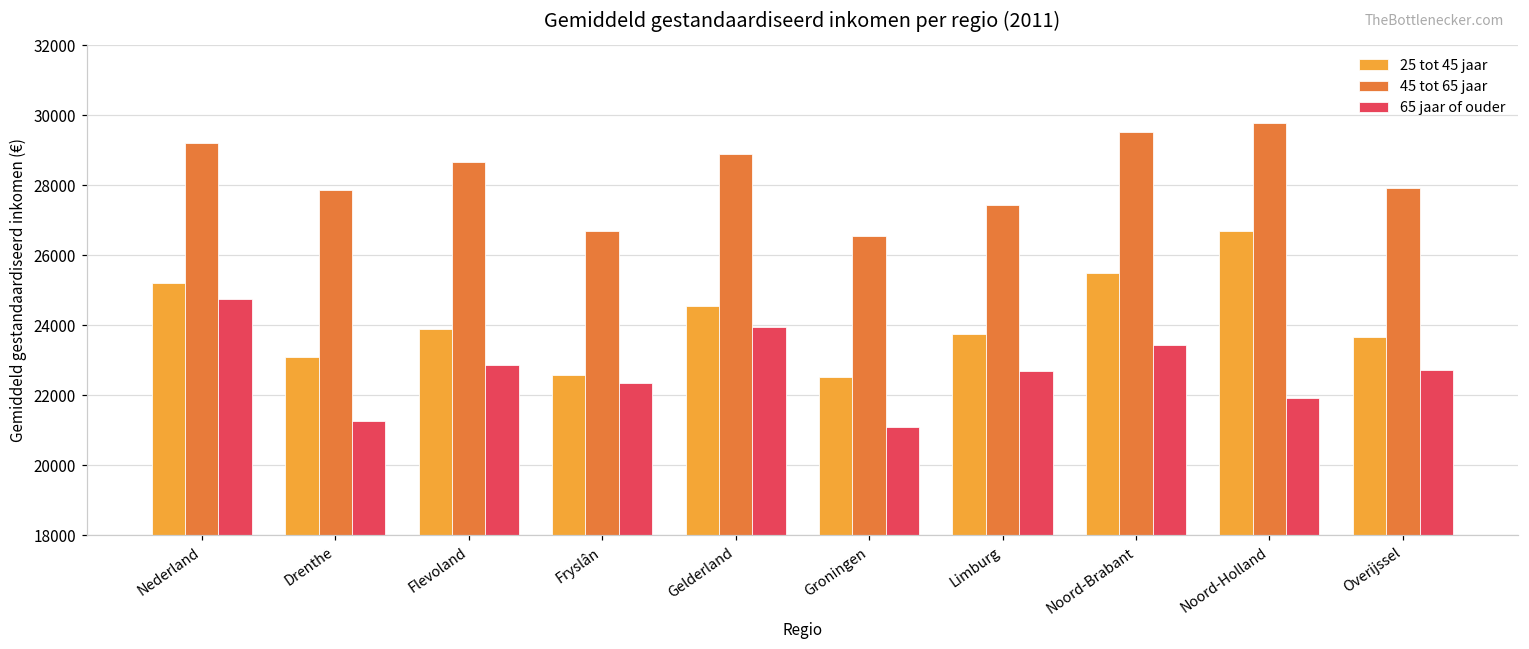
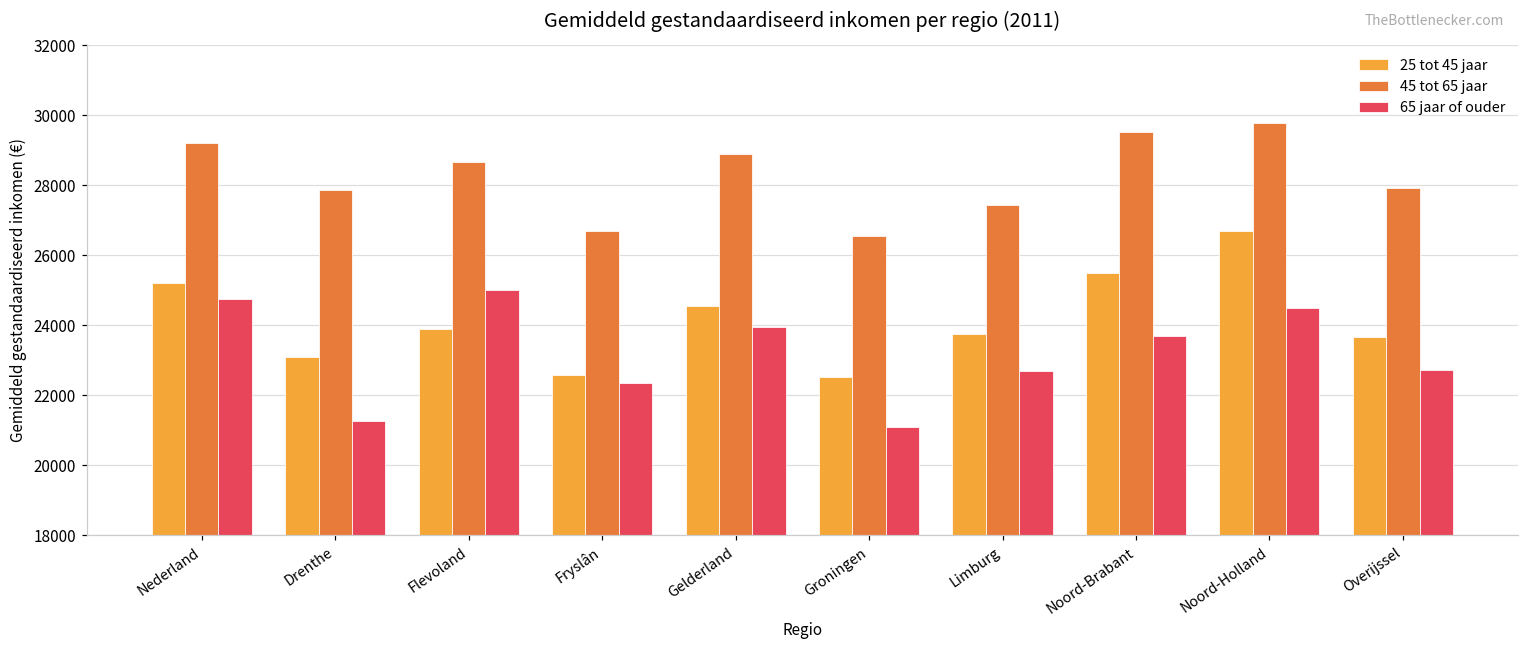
65 jaar of ouder, Flevoland: 22900 -> 25000
65 jaar of ouder, Noord-Brabant: 23400 -> 23700
65 jaar of ouder, Noord-Holland: 21900 -> 24500
